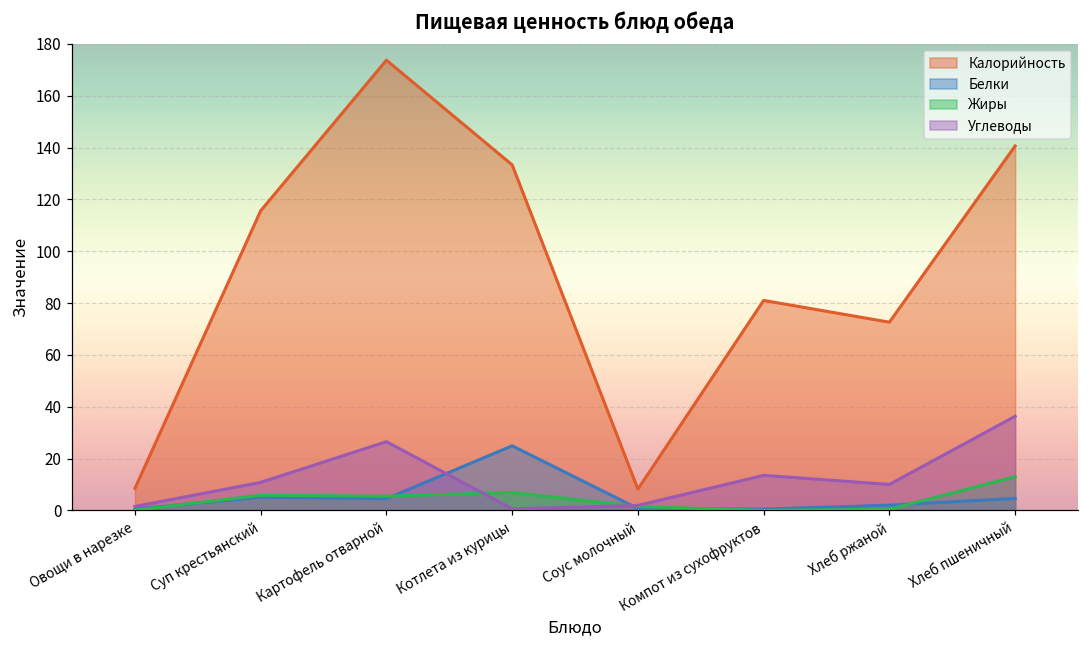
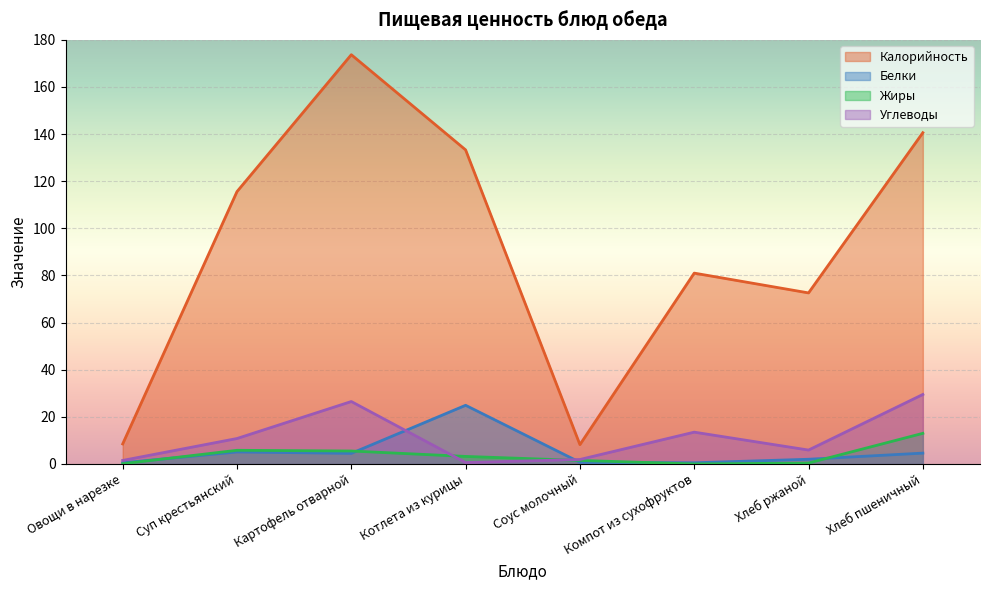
Жиры, Котлета из курицы: 7 -> 3
Углеводы, Хлеб ржаной: 10 -> 6
Углеводы, Хлеб пшеничный: 36 -> 30
